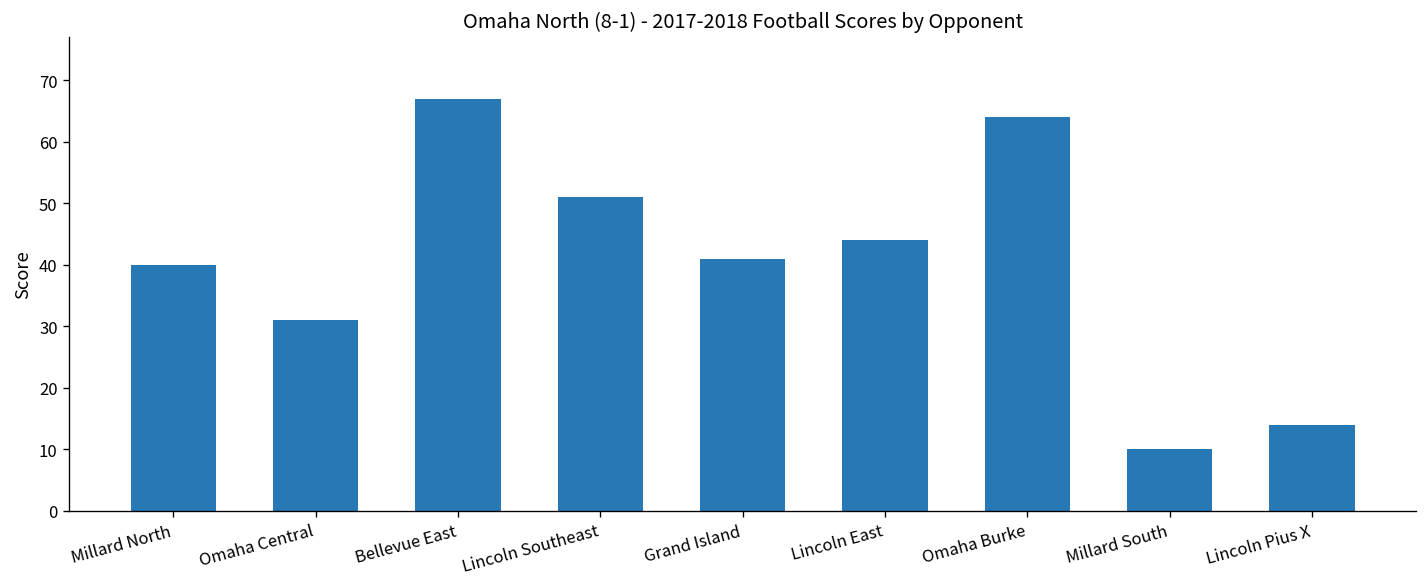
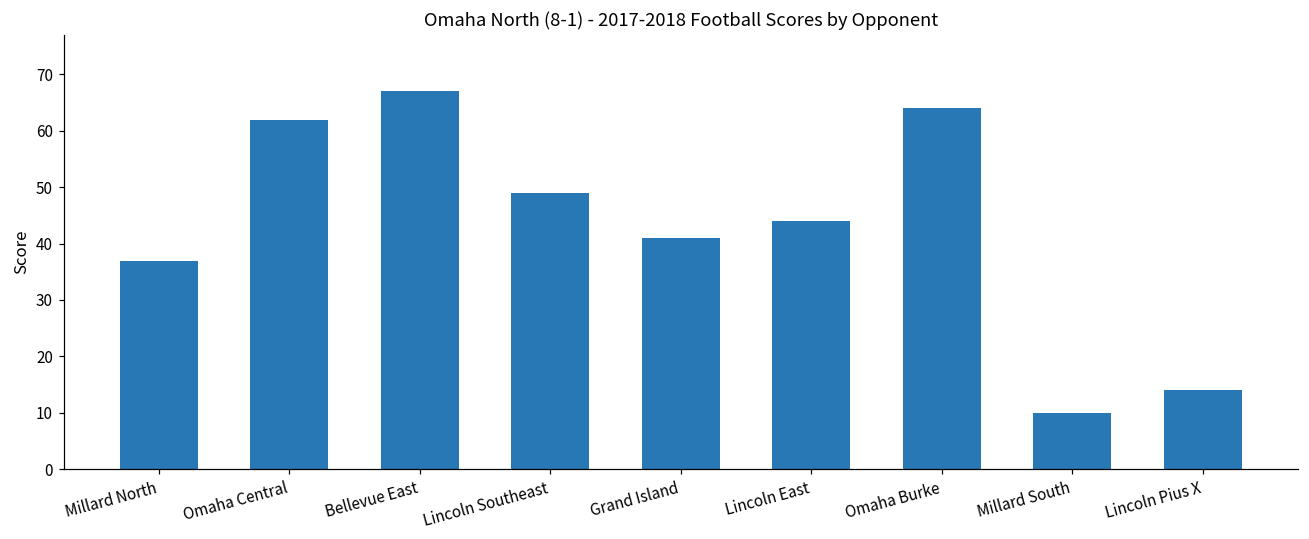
Millard North: 40 -> 37
Omaha Central: 31 -> 62
Lincoln Southeast: 51 -> 49
